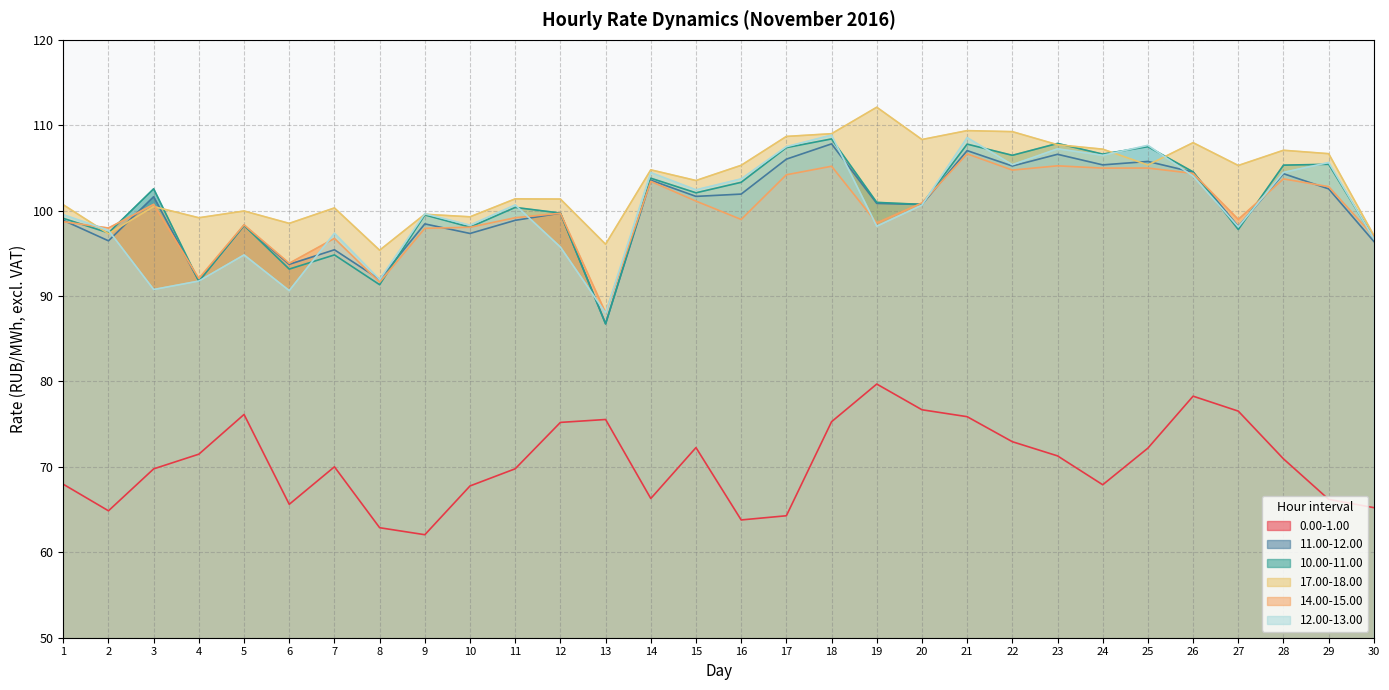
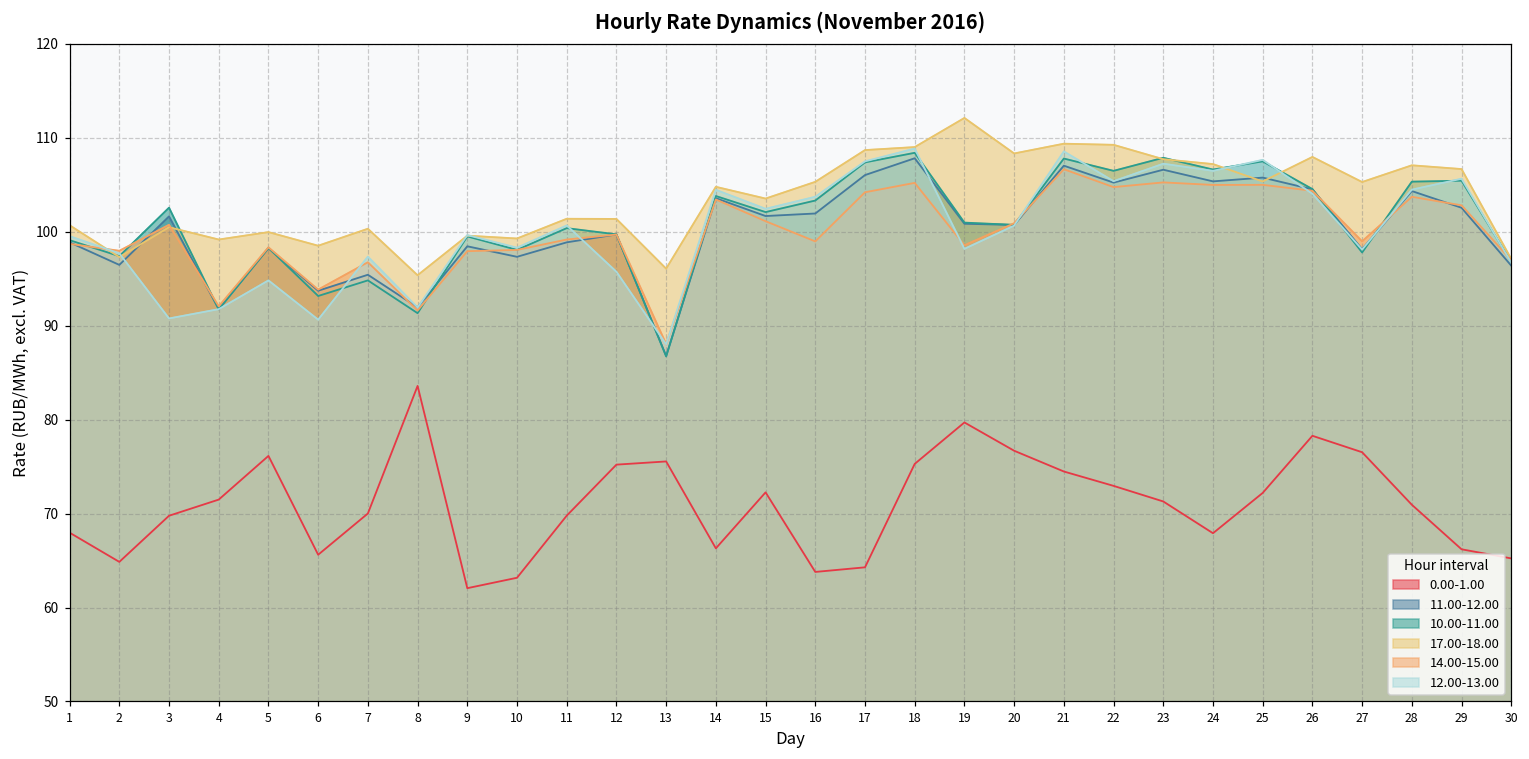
0.00-1.00, 8: 63 -> 84
0.00-1.00, 10: 68 -> 63
0.00-1.00, 21: 76 -> 74
